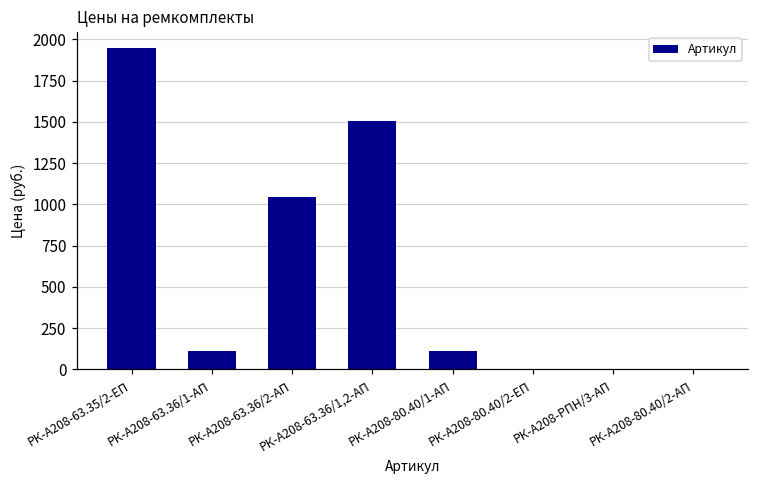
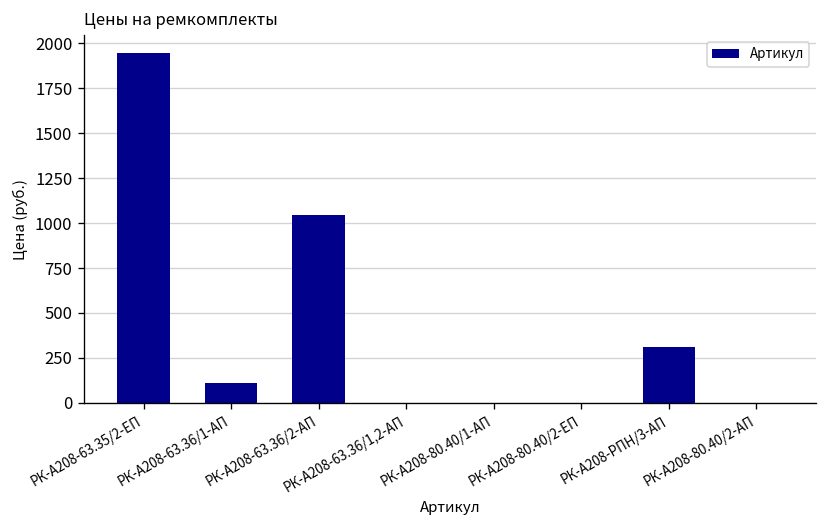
РК-А208-63.36/1,2-АП: 1500 -> 0
РК-А208-80.40/1-АП: 110 -> 0
РК-А208-РПН/3-АП: 0 -> 310
